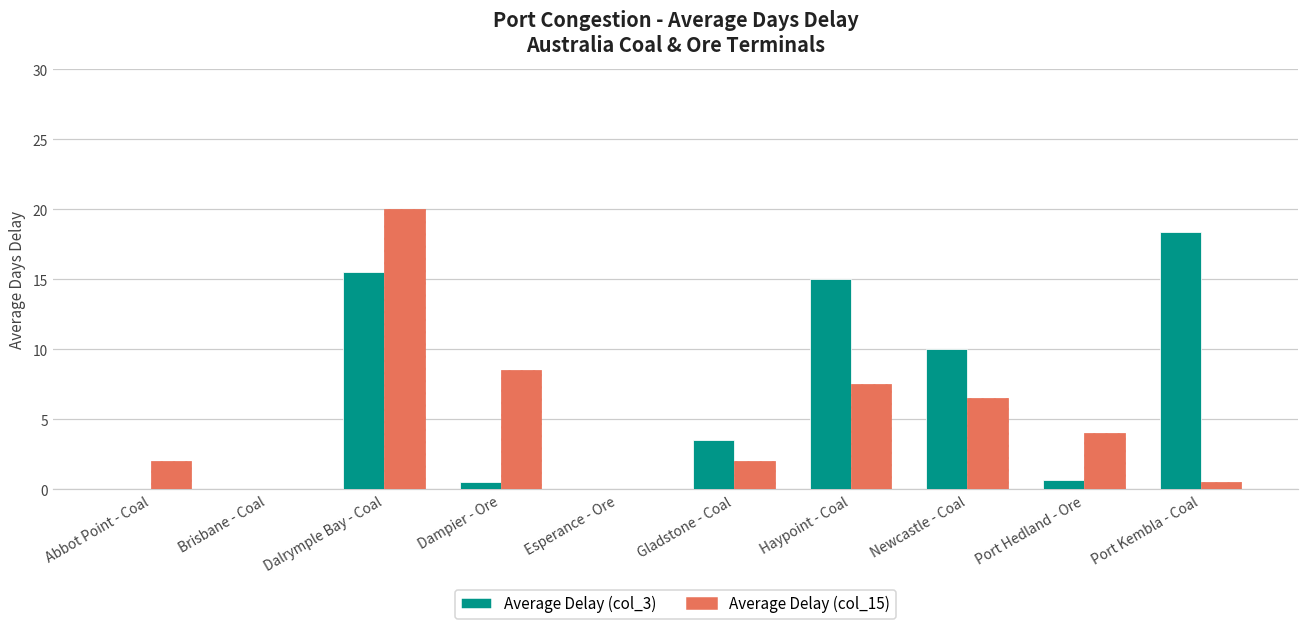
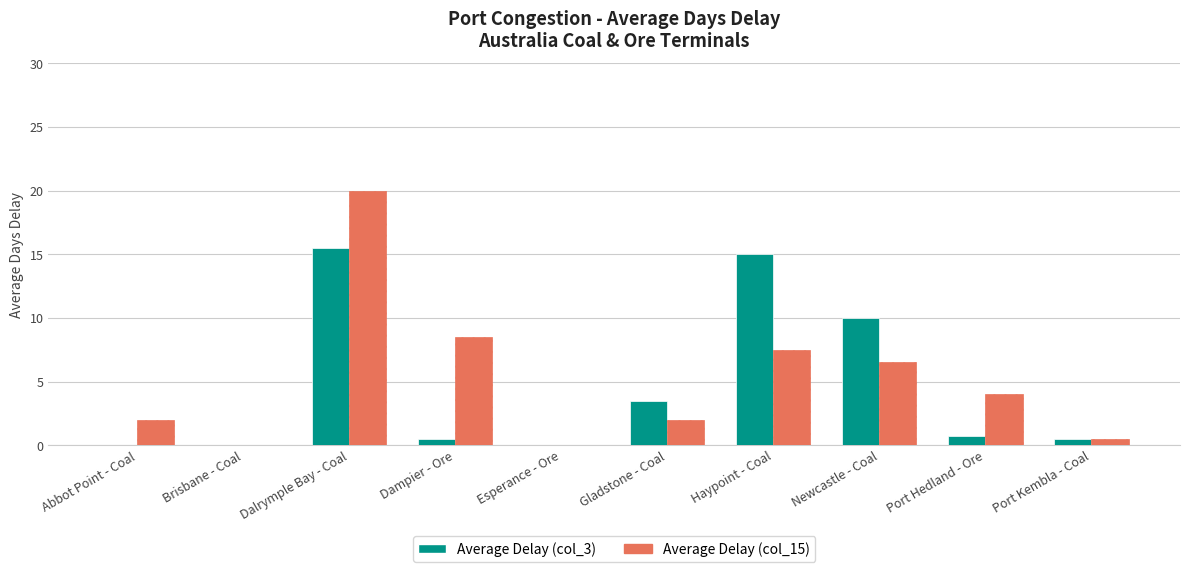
Average Delay (col_3), Port Kembla - Coal: 18.4 -> 0.5
